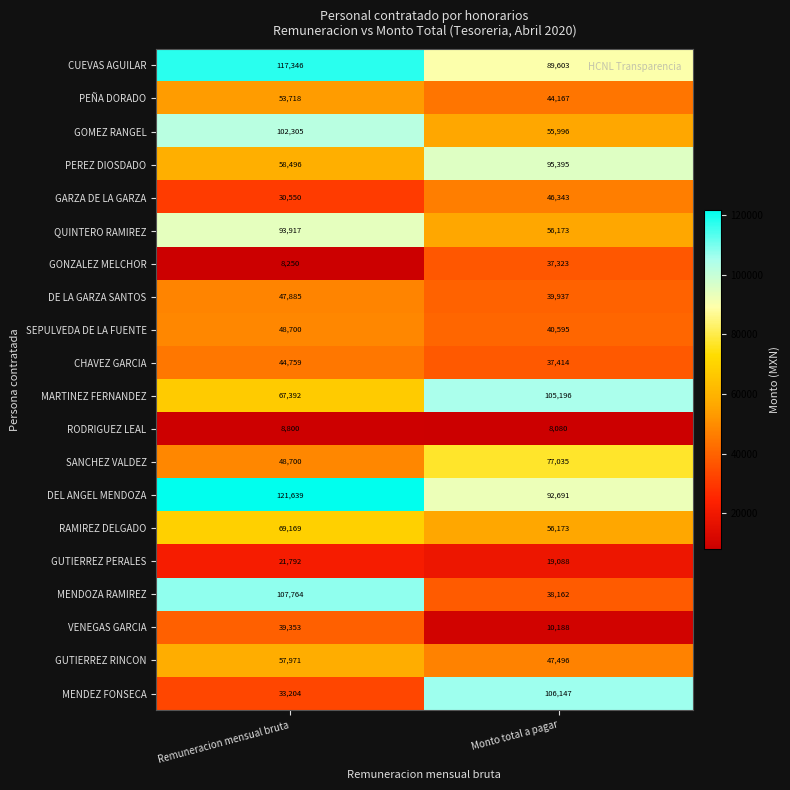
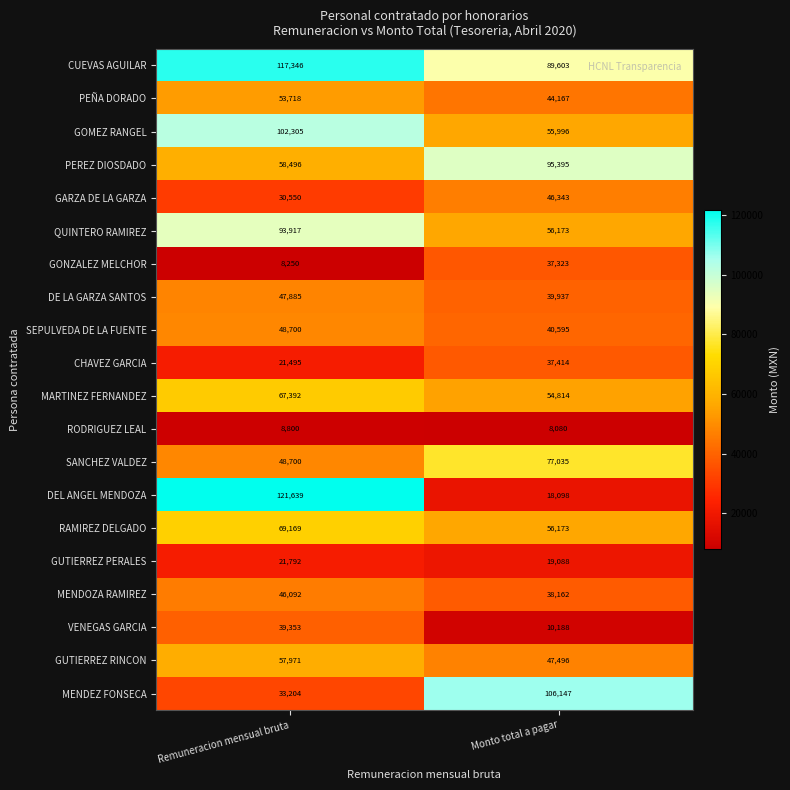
CHAVEZ GARCIA, Remuneracion mensual bruta: 44,759 -> 21,495
MARTINEZ FERNANDEZ, Monto total a pagar: 105,196 -> 54,814
DEL ANGEL MENDOZA, Monto total a pagar: 92,691 -> 18,098
MENDOZA RAMIREZ, Remuneracion mensual bruta: 107,764 -> 46,092
